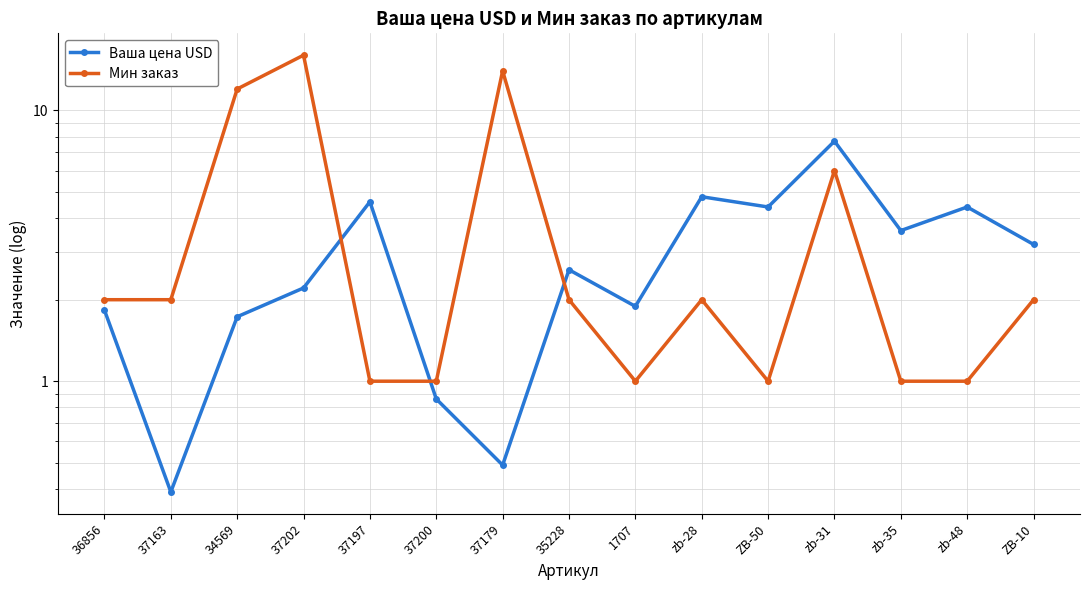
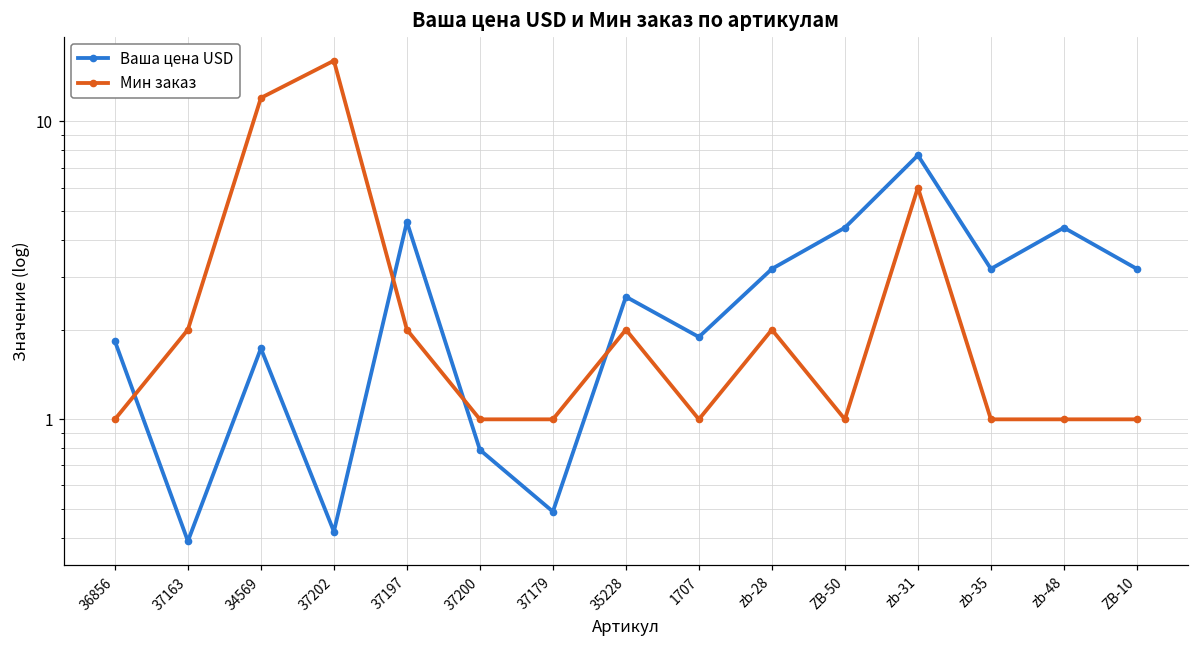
Мин заказ, 36856: 2 -> 1
Ваша цена USD, 37202: 2.2 -> 0.42
Мин заказ, 37197: 1 -> 2
Ваша цена USD, 37200: 0.86 -> 0.79
Мин заказ, 37179: 14 -> 1
Ваша цена USD, zb-28: 4.8 -> 3.2
Ваша цена USD, zb-35: 3.6 -> 3.2
Мин заказ, ZB-10: 2 -> 1
